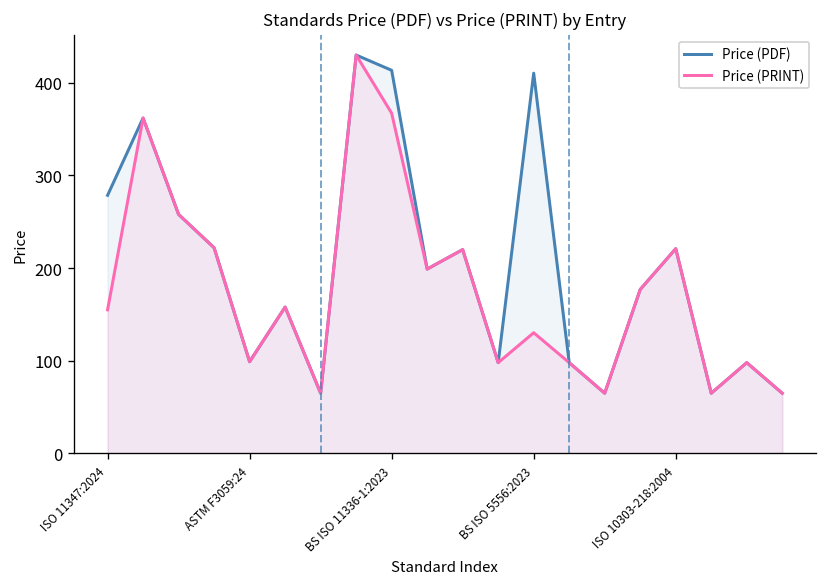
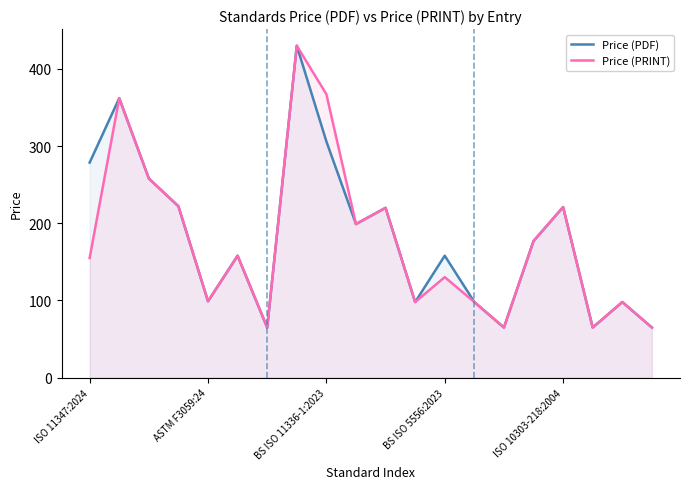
Price (PDF), BS ISO 11336-1:2023: 410 -> 310
Price (PDF), BS ISO 5556:2023: 410 -> 160
